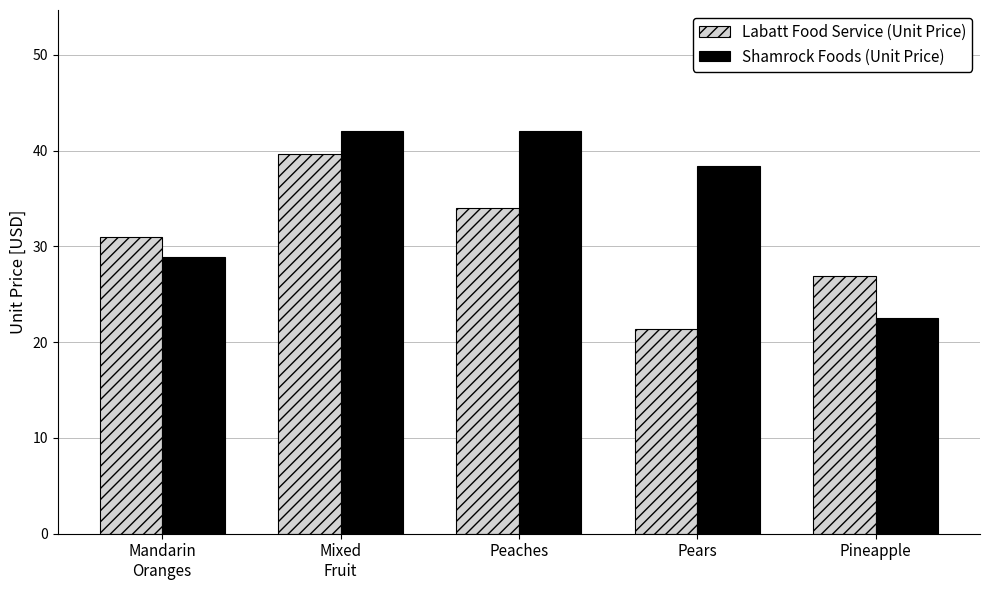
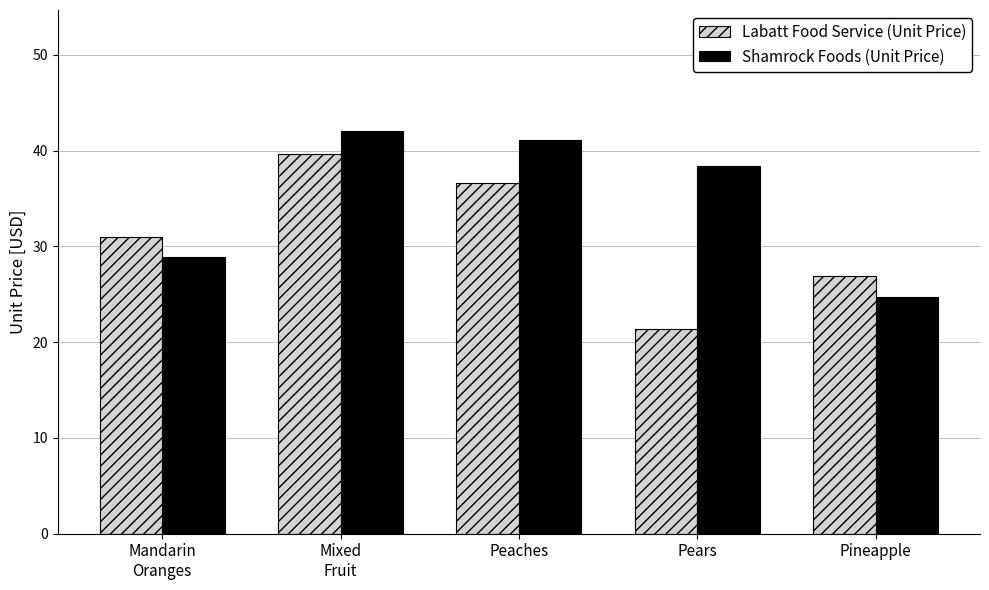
Labatt Food Service (Unit Price), Peaches: 34 -> 37
Shamrock Foods (Unit Price), Peaches: 42 -> 41
Shamrock Foods (Unit Price), Pineapple: 23 -> 25
